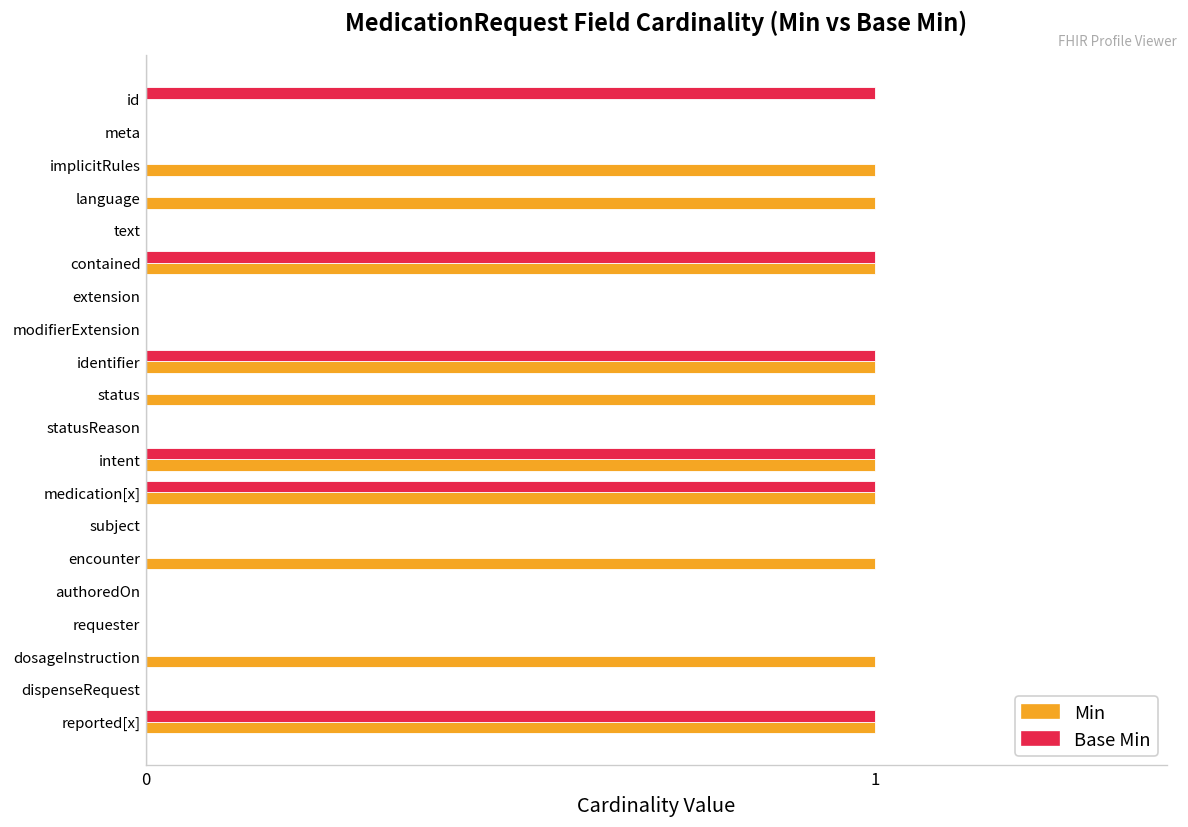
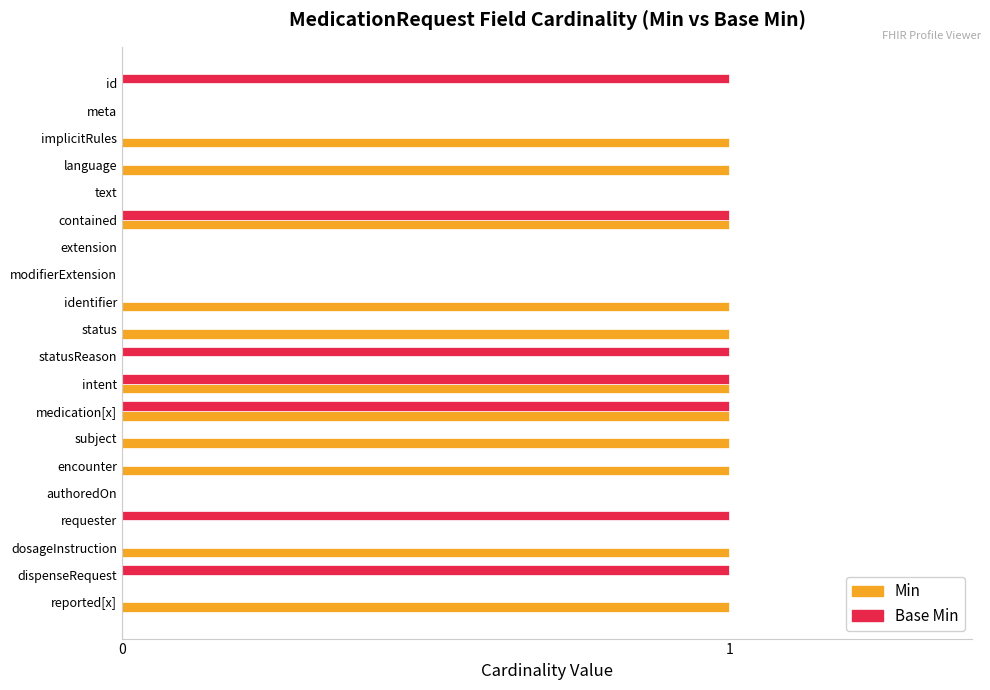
Base Min, identifier: 1 -> 0
Base Min, statusReason: 0 -> 1
Min, subject: 0 -> 1
Base Min, requester: 0 -> 1
Base Min, dispenseRequest: 0 -> 1
Base Min, reported[x]: 1 -> 0
